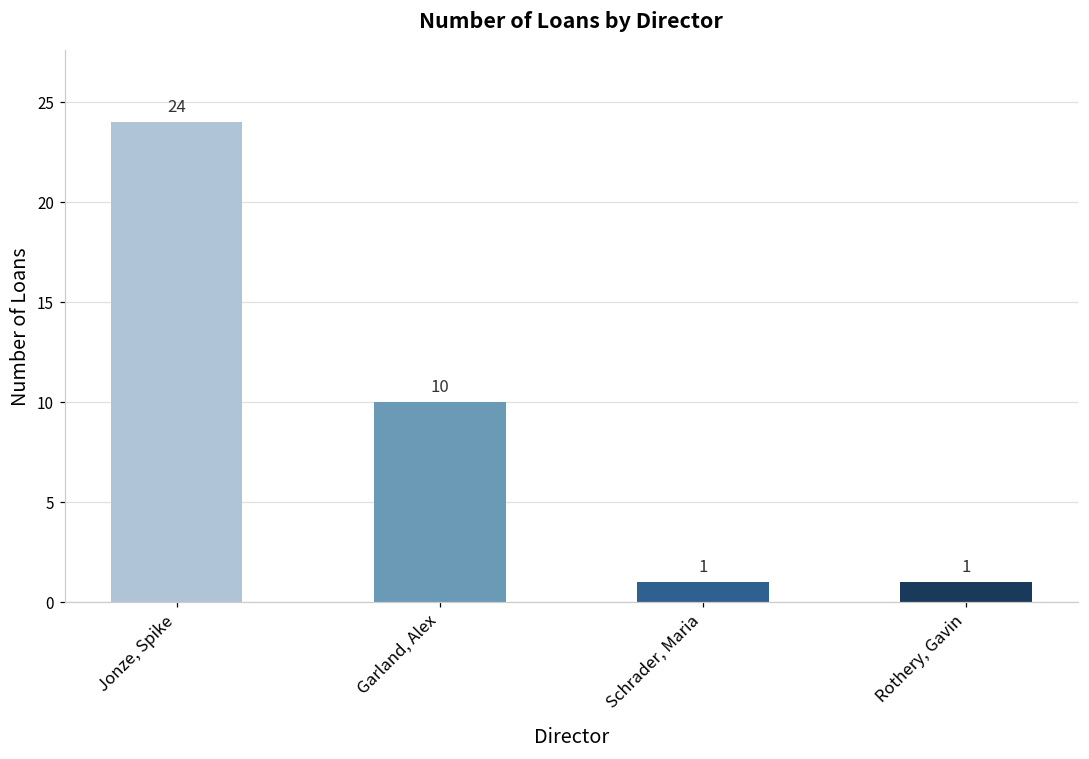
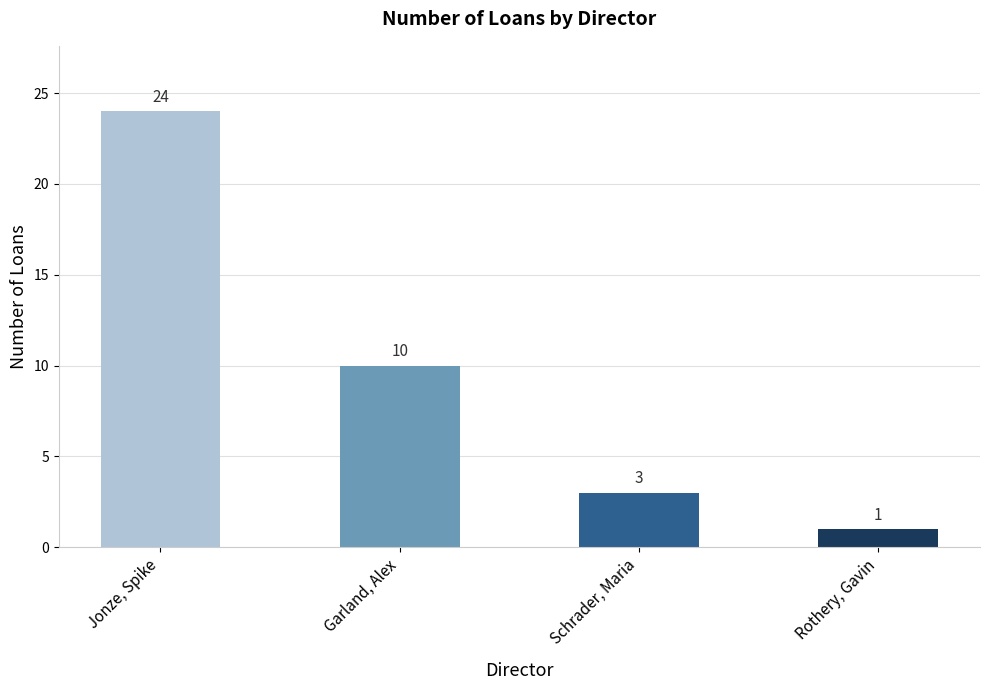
Schrader, Maria: 1 -> 3
